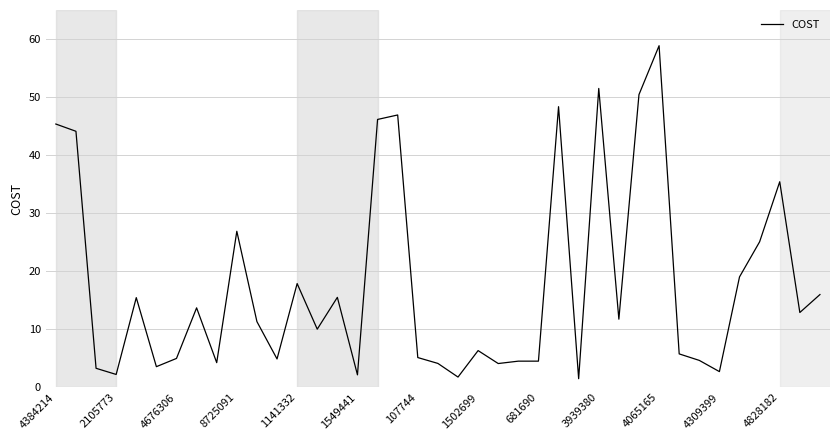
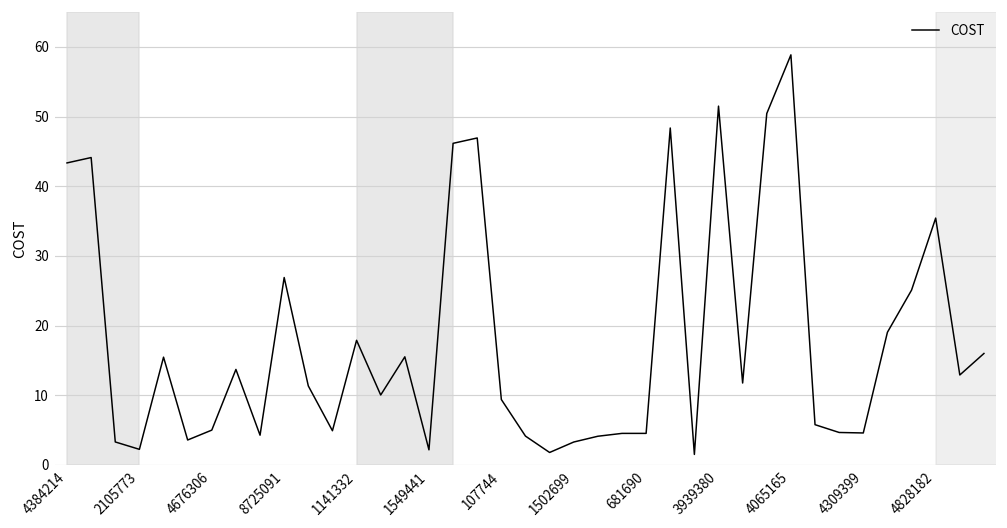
4384214: 45 -> 43
107744: 5 -> 9
1502699: 6 -> 3
4309399: 3 -> 5
